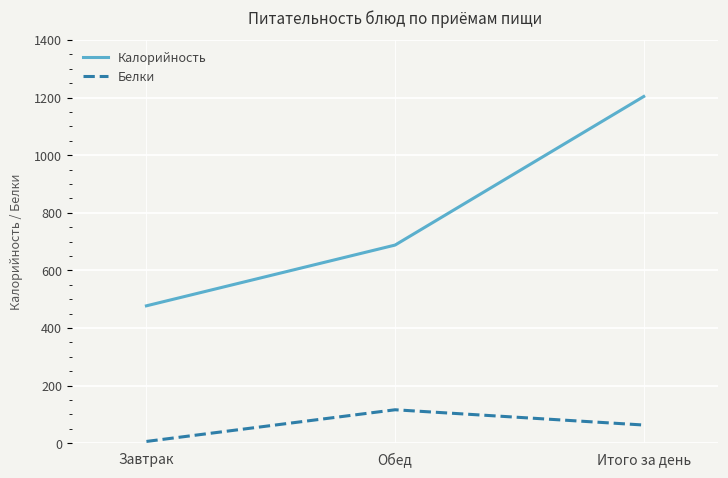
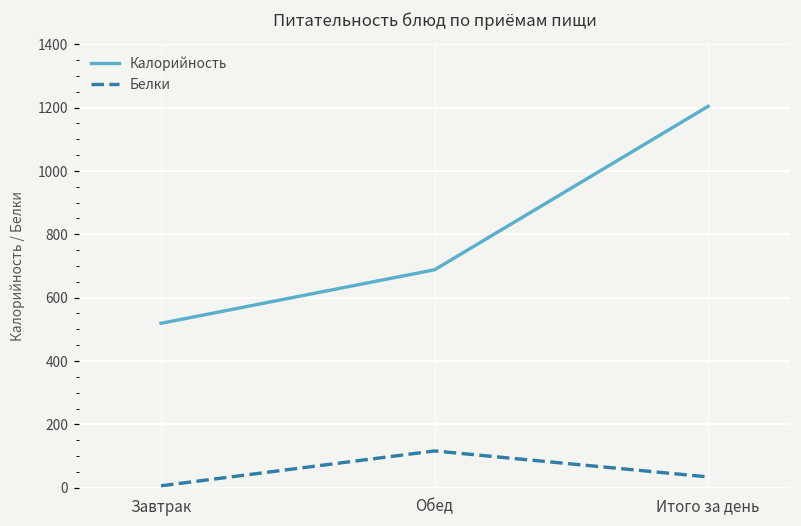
Калорийность, Завтрак: 480 -> 520
Белки, Итого за день: 60 -> 30
